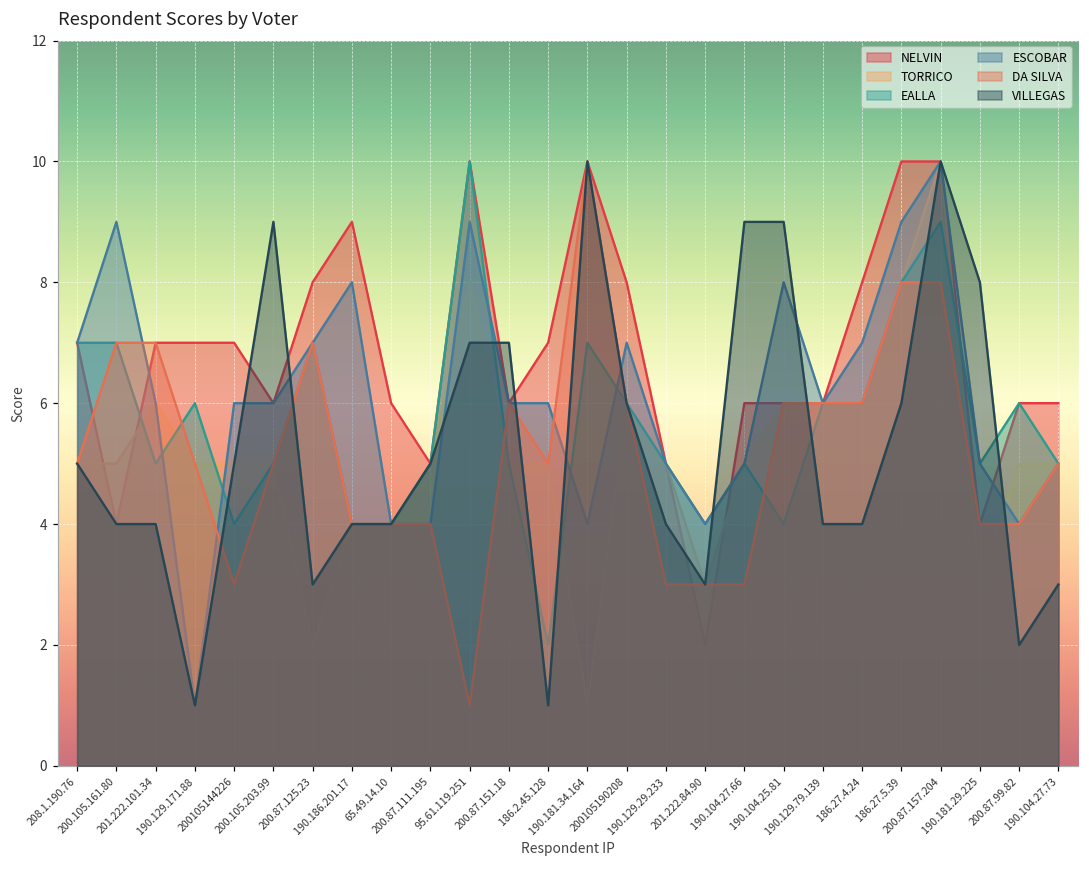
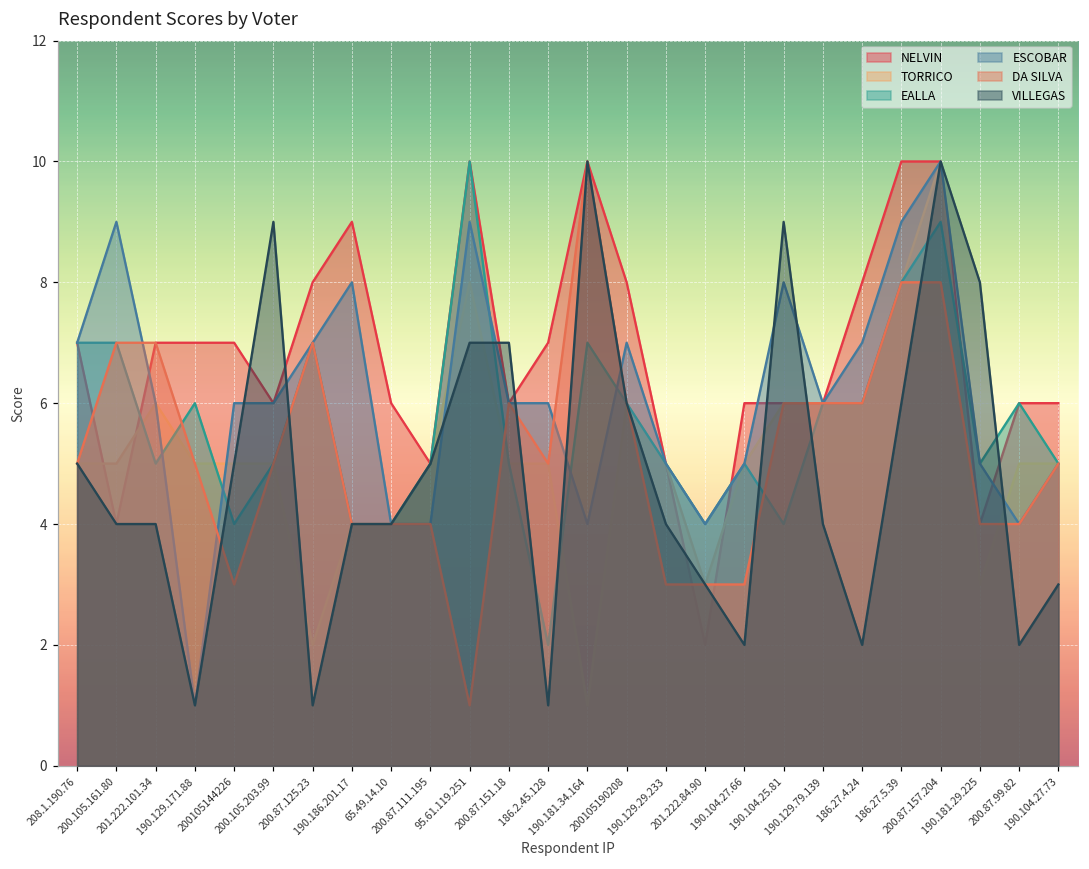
VILLEGAS, 200.87.125.23: 3 -> 1
VILLEGAS, 190.104.27.66: 9 -> 2
VILLEGAS, 186.27.4.24: 4 -> 2
